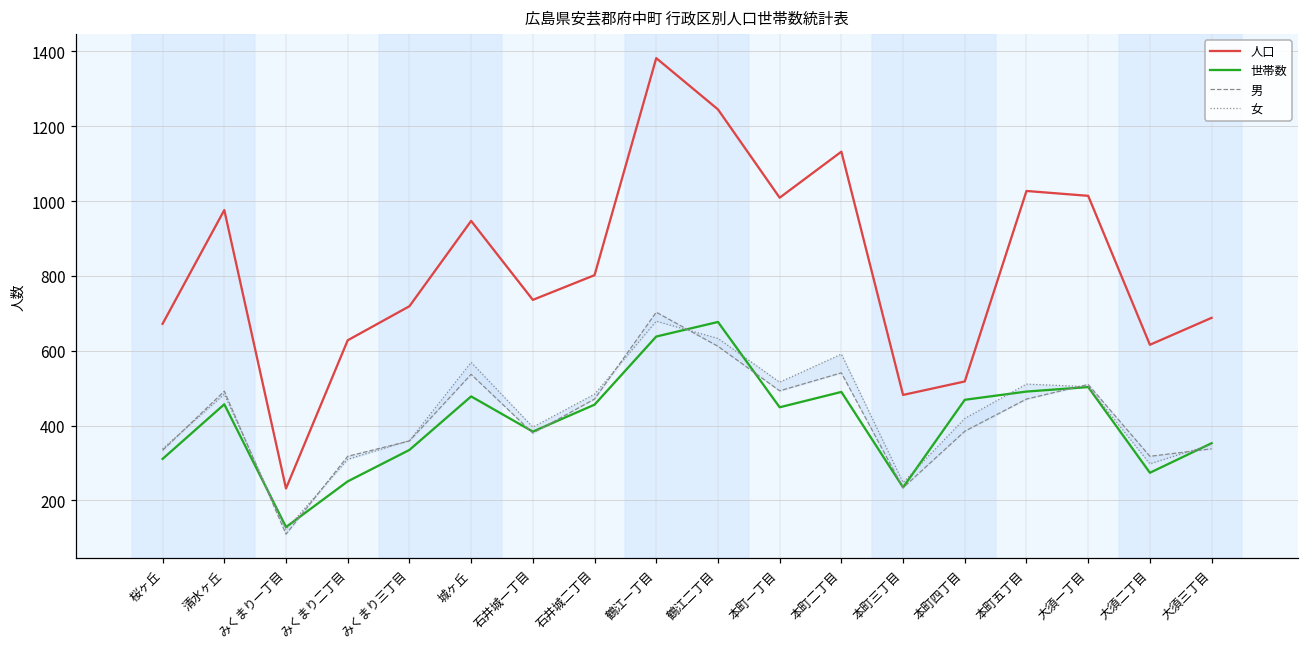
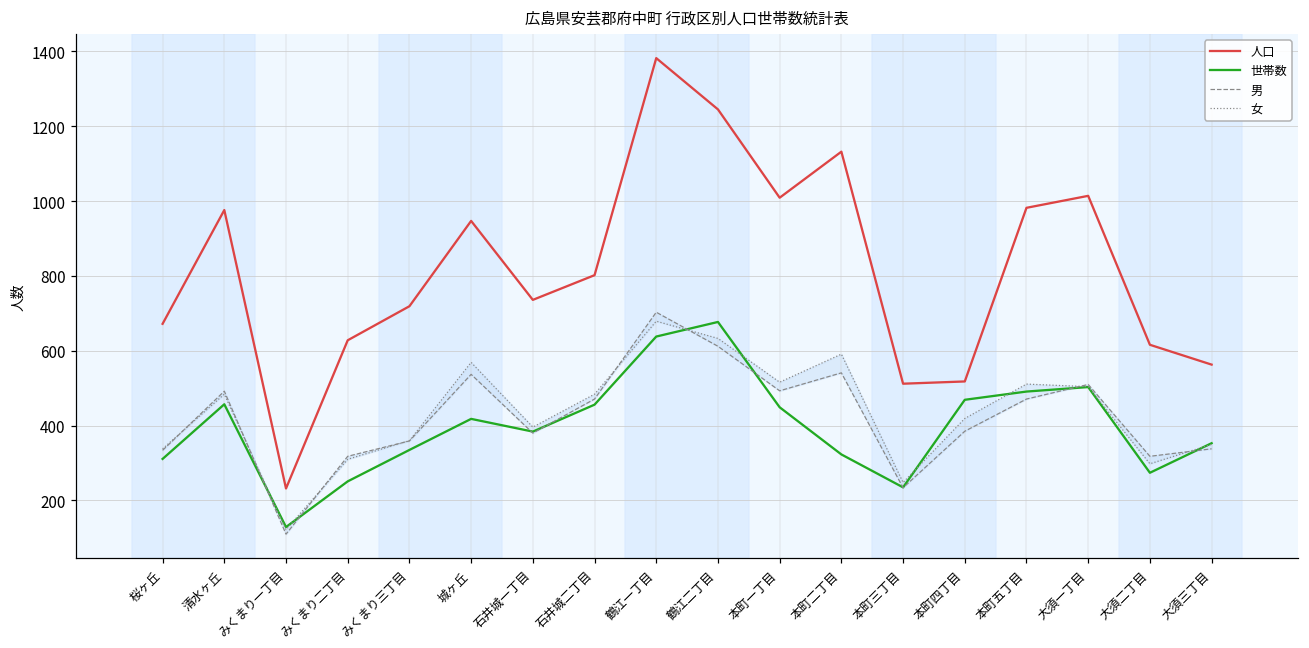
世帯数, 城ヶ丘: 480 -> 420
世帯数, 本町二丁目: 490 -> 320
人口, 本町三丁目: 480 -> 510
人口, 本町五丁目: 1030 -> 980
人口, 大須三丁目: 690 -> 560
